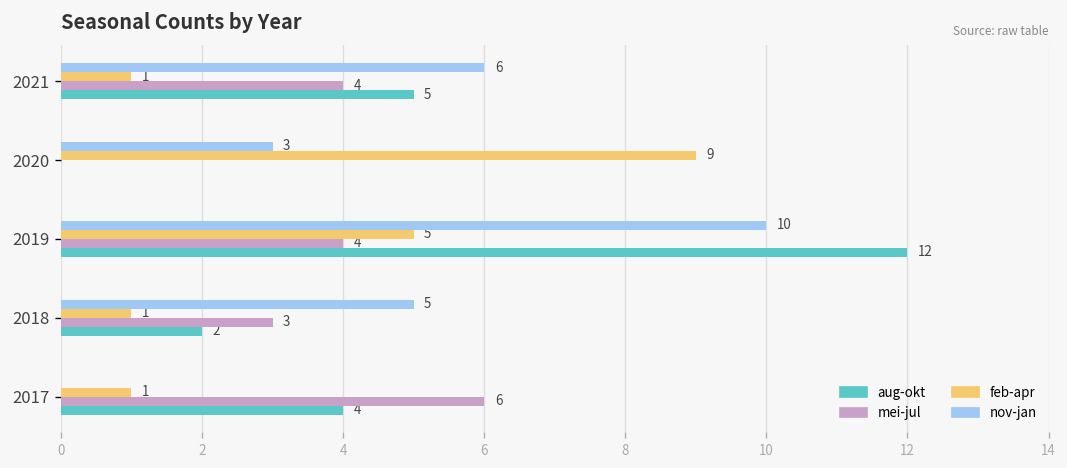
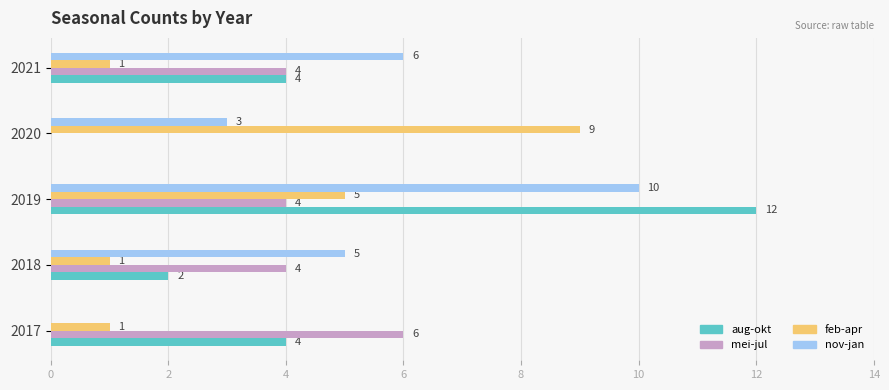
aug-okt, 2021: 5 -> 4
mei-jul, 2018: 3 -> 4
